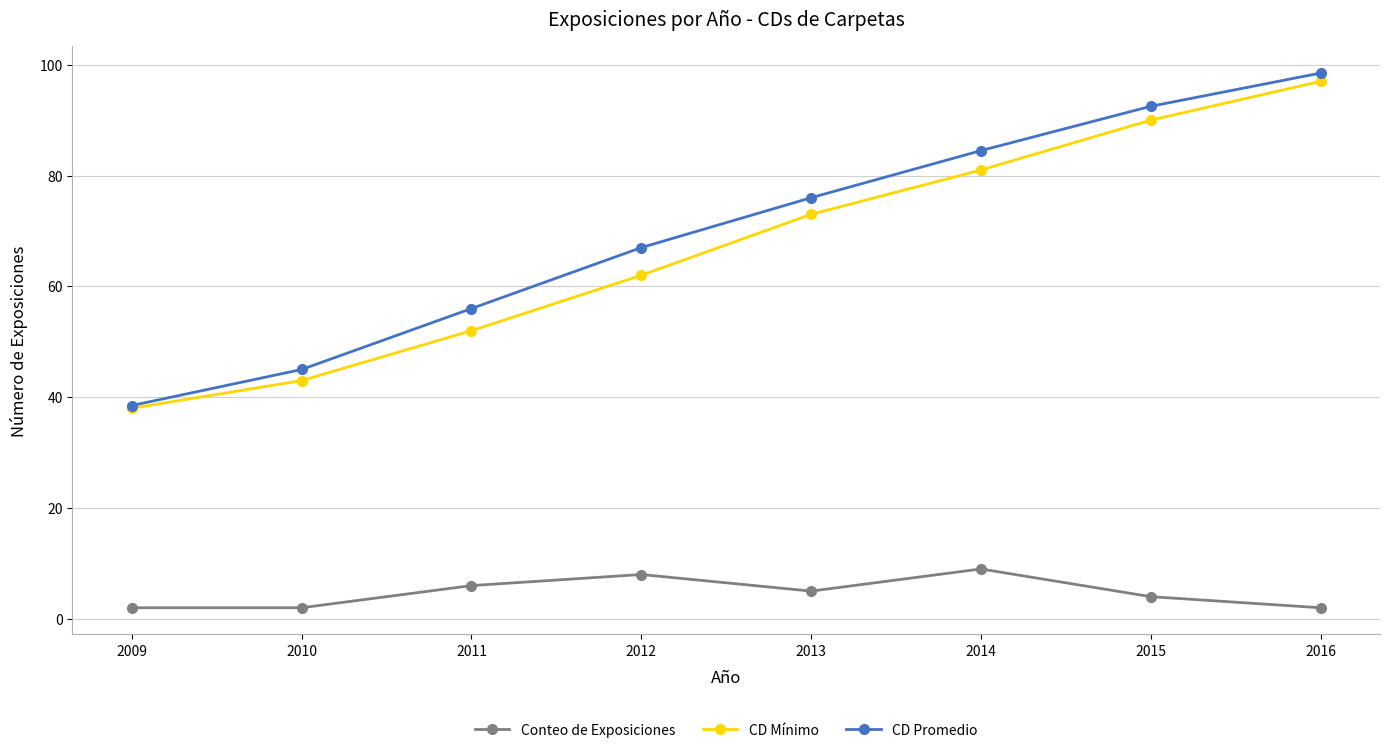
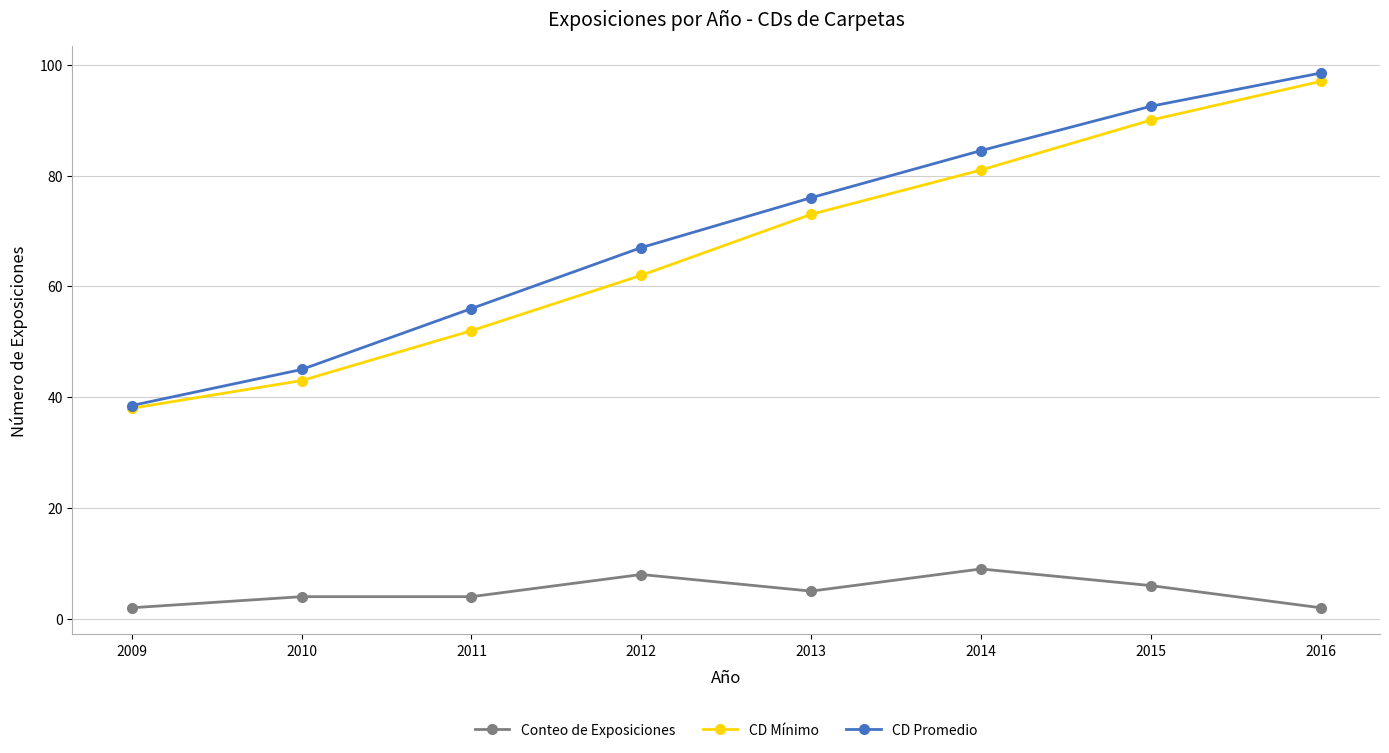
Conteo de Exposiciones, 2010: 2 -> 4
Conteo de Exposiciones, 2011: 6 -> 4
Conteo de Exposiciones, 2015: 4 -> 6
